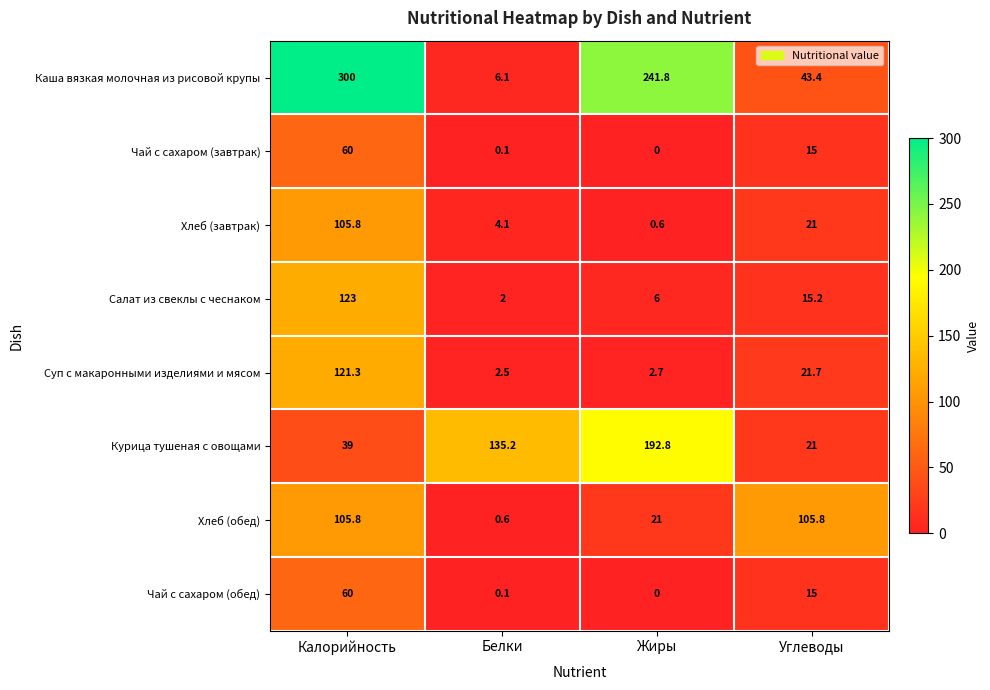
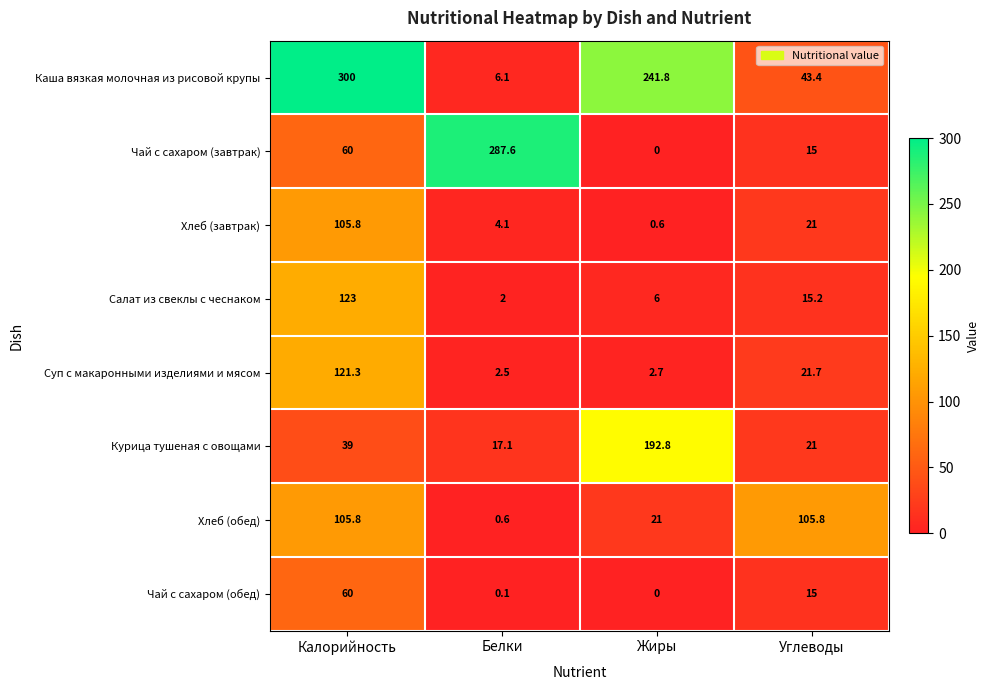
Чай с сахаром (завтрак), Белки: 0.1 -> 287.6
Курица тушеная с овощами, Белки: 135.2 -> 17.1
